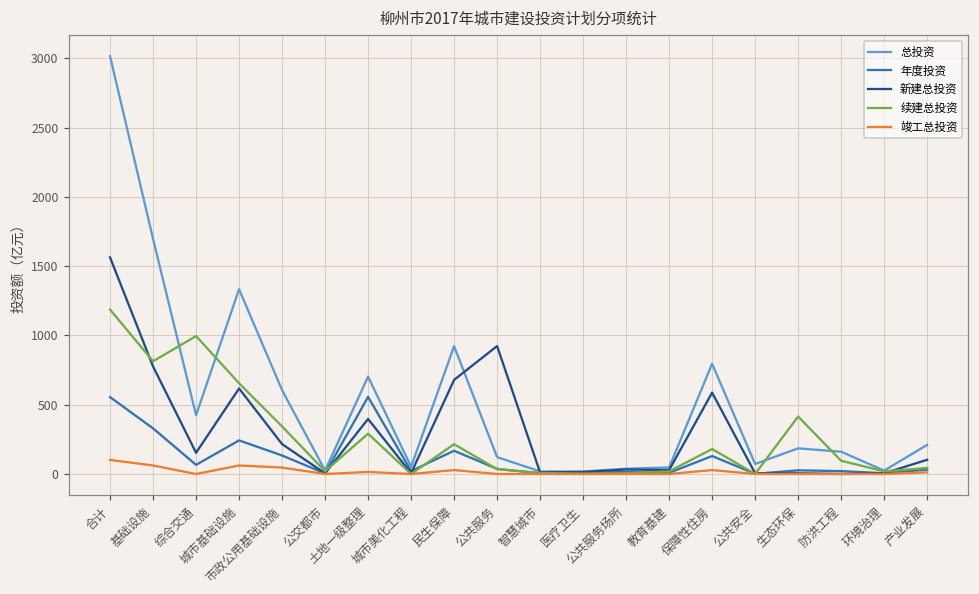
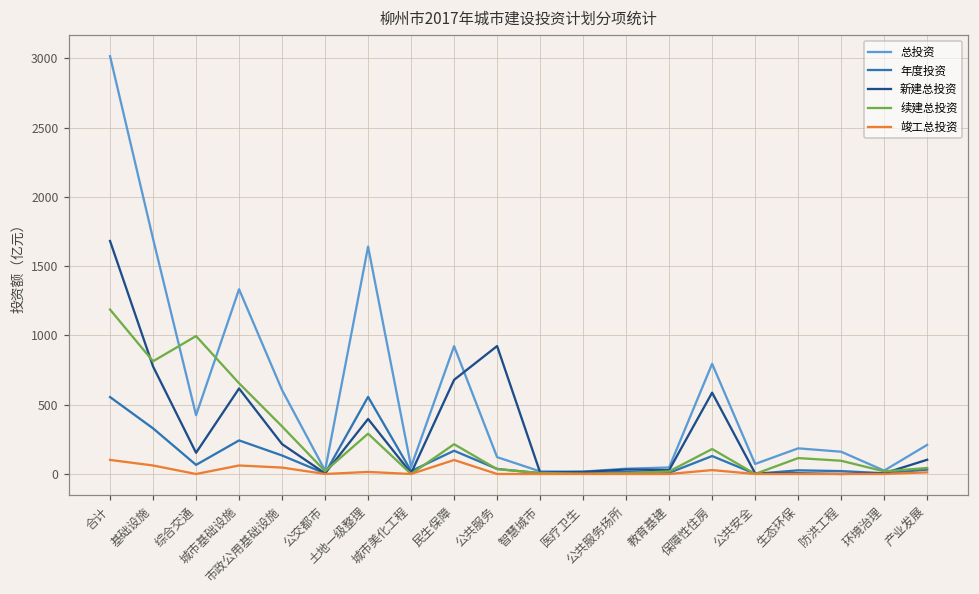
新建总投资, 合计: 1560 -> 1680
总投资, 土地一级整理: 700 -> 1640
竣工总投资, 民生保障: 30 -> 100
续建总投资, 生态环保: 410 -> 110
